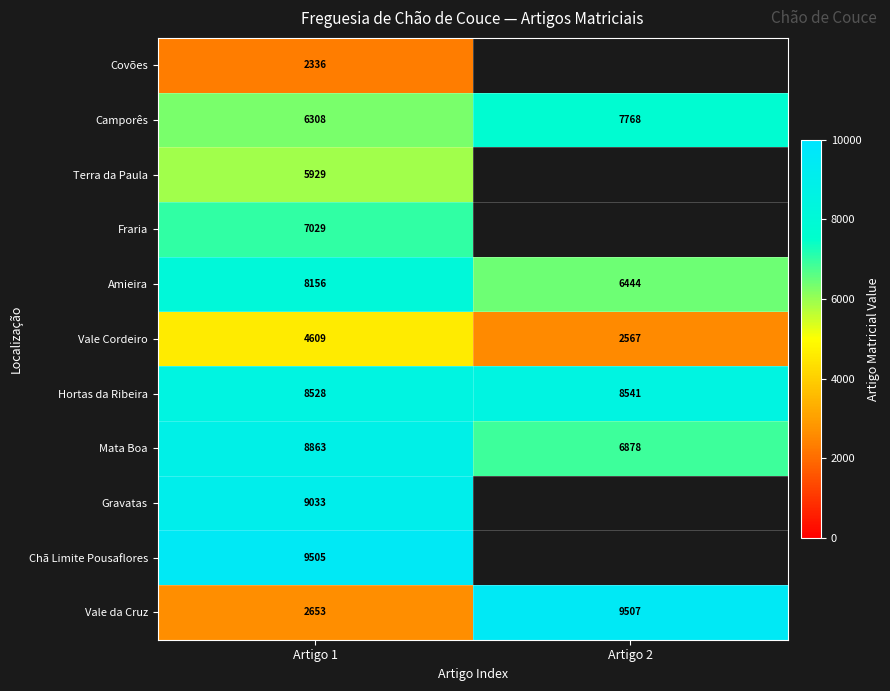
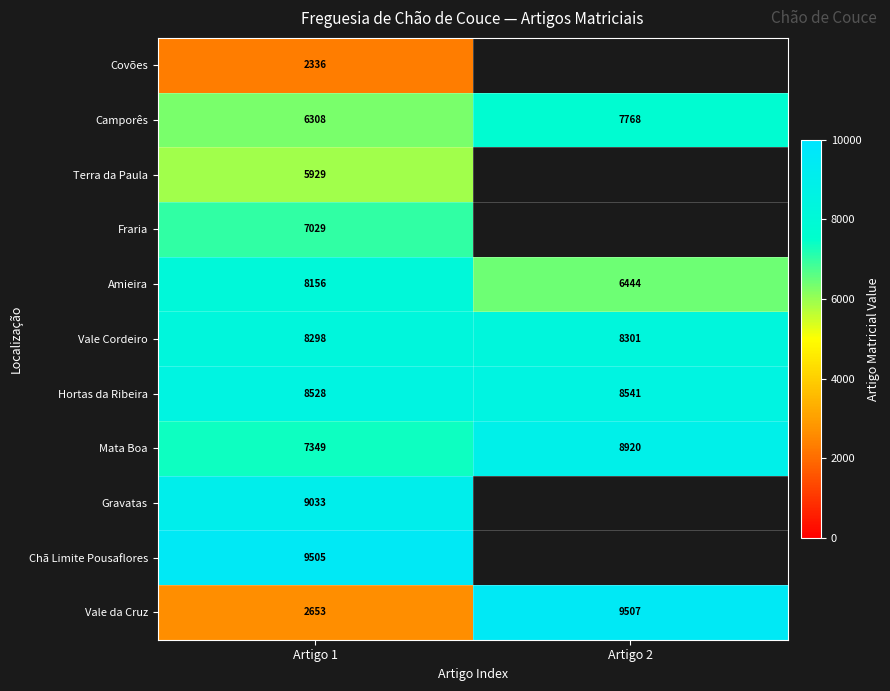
Vale Cordeiro, Artigo 1: 4609 -> 8298
Vale Cordeiro, Artigo 2: 2567 -> 8301
Mata Boa, Artigo 1: 8863 -> 7349
Mata Boa, Artigo 2: 6878 -> 8920
